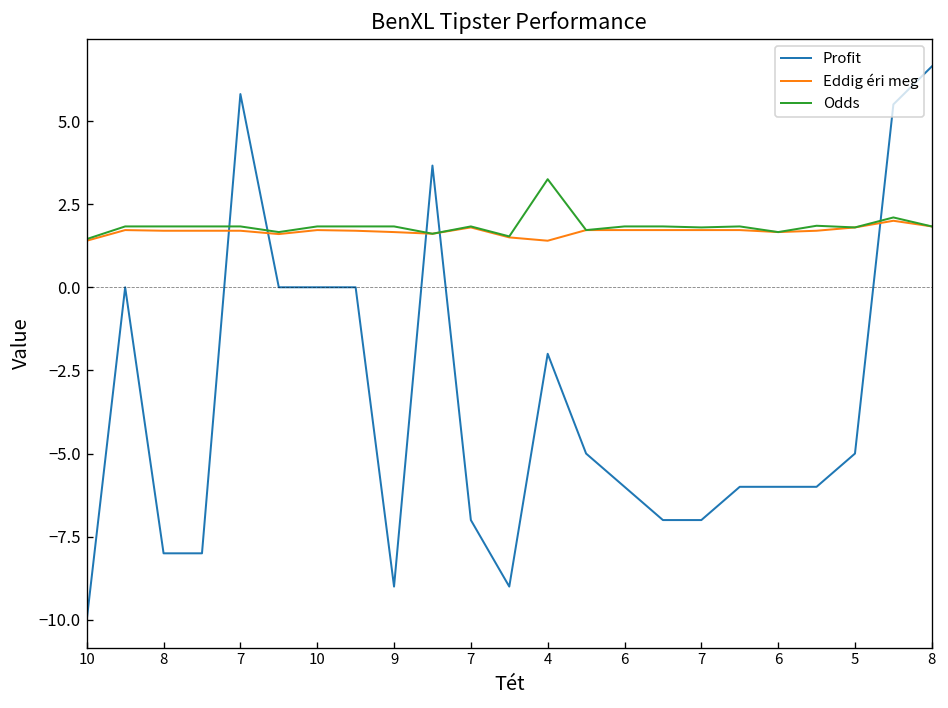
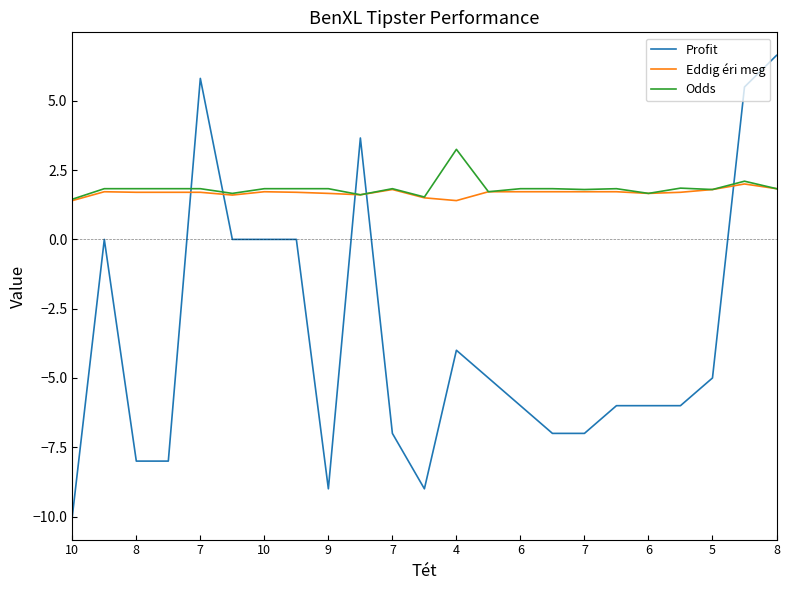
Profit, 4: -2 -> -4
